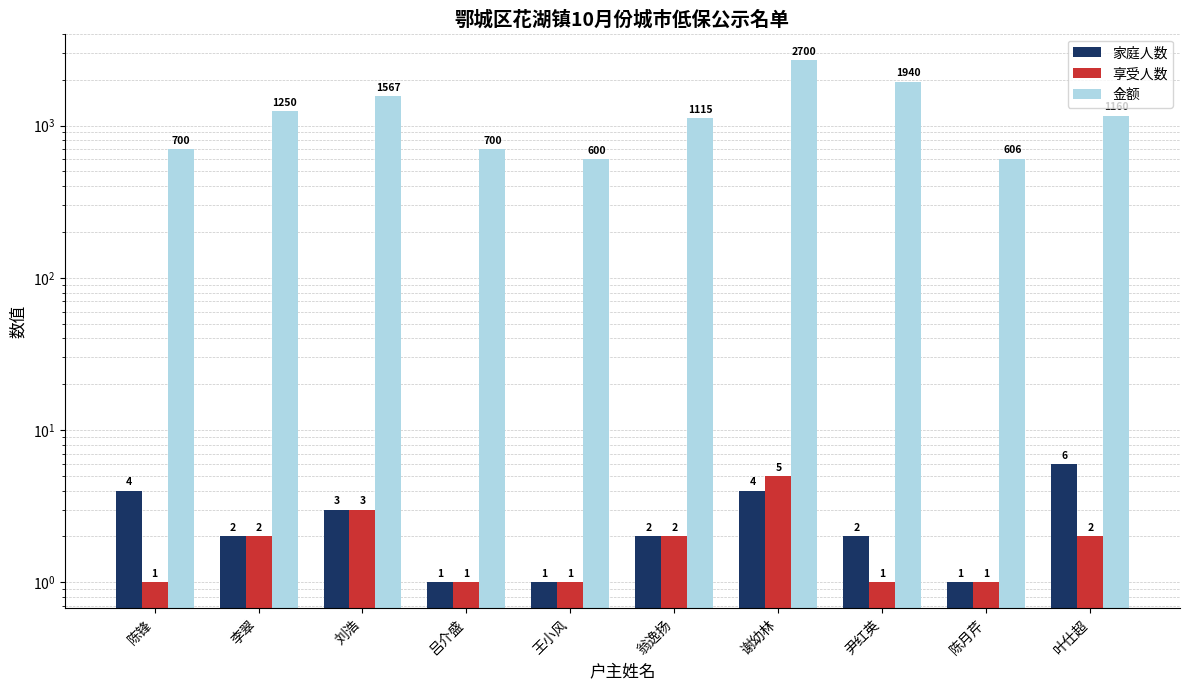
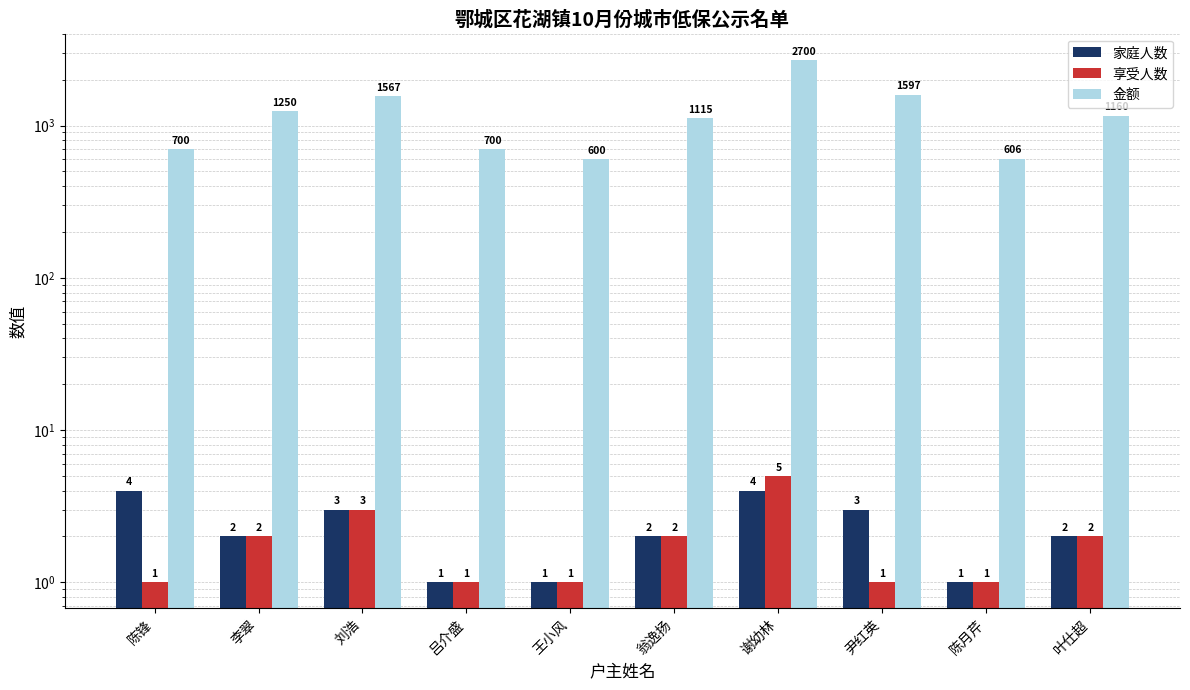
家庭人数, 尹红英: 2 -> 3
金额, 尹红英: 1940 -> 1597
家庭人数, 叶仕超: 6 -> 2
